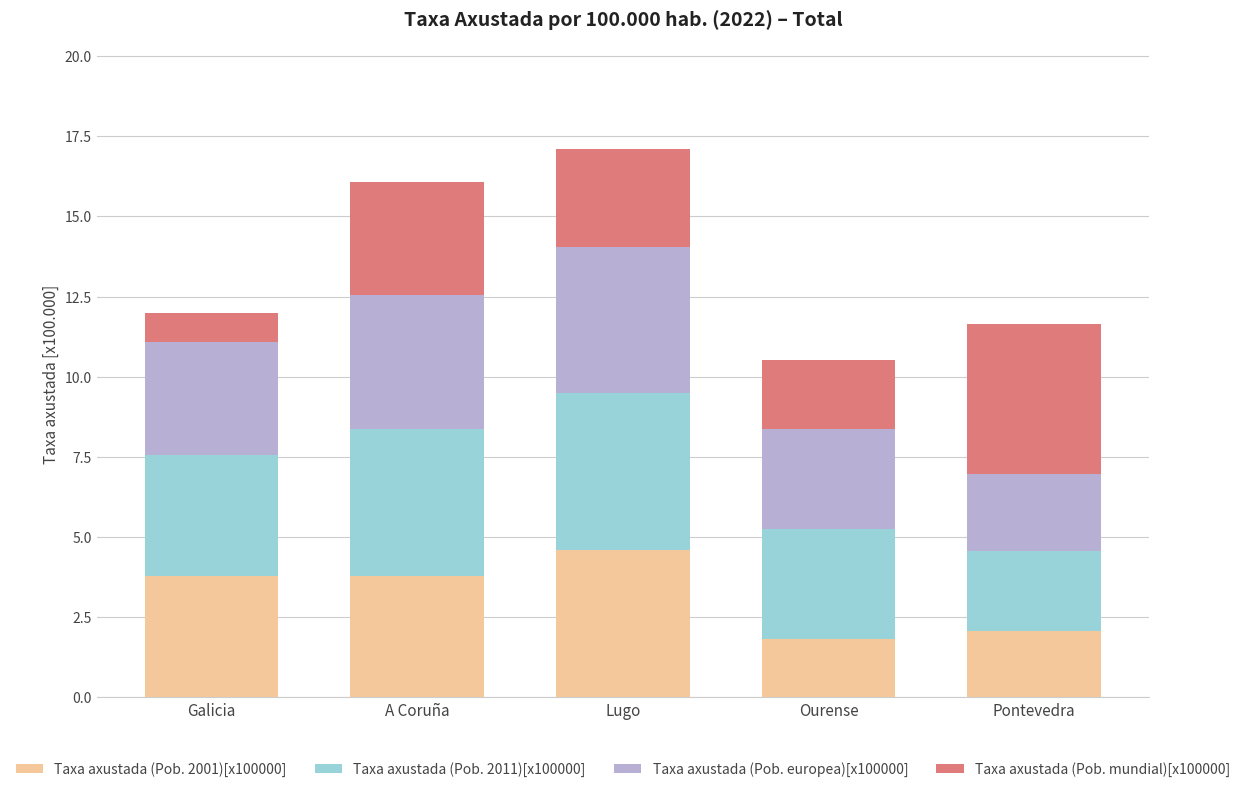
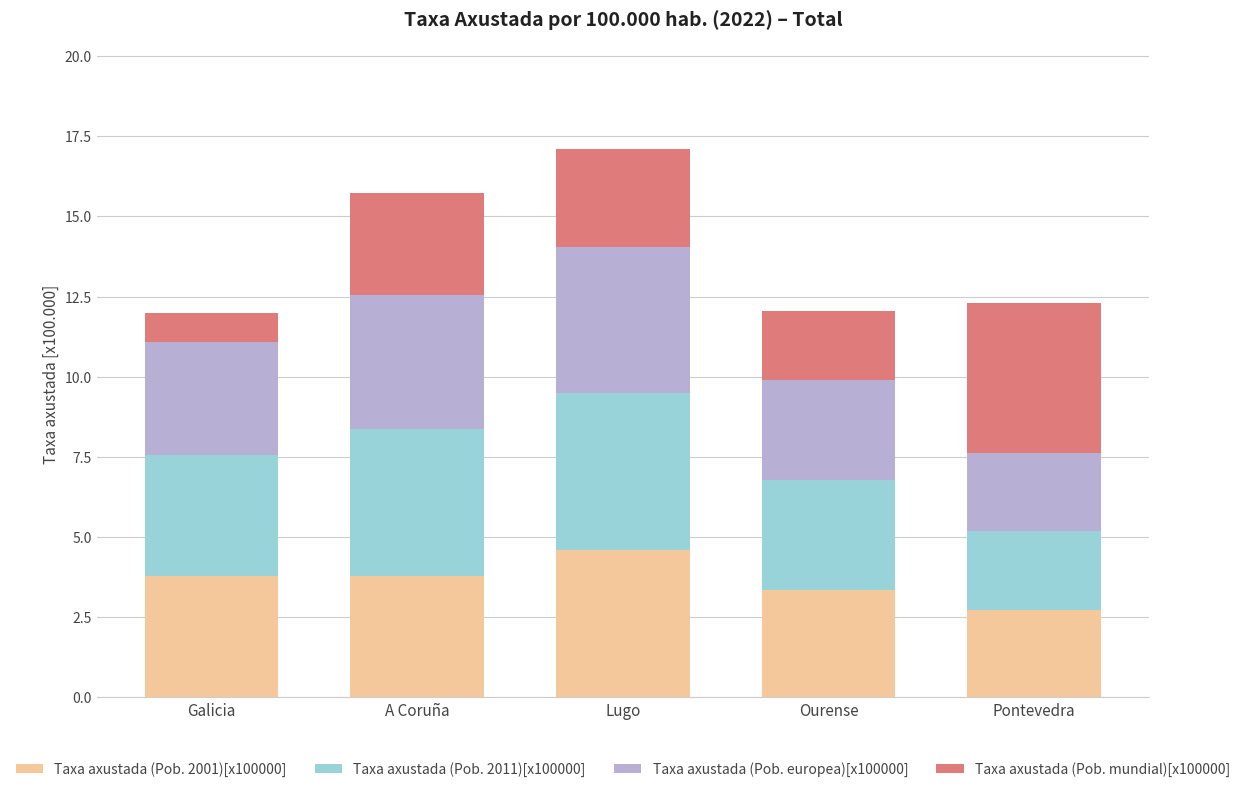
Taxa axustada (Pob. mundial)[x100000], A Coruña: 3.5 -> 3.2
Taxa axustada (Pob. 2001)[x100000], Ourense: 1.8 -> 3.4
Taxa axustada (Pob. 2001)[x100000], Pontevedra: 2.1 -> 2.7
